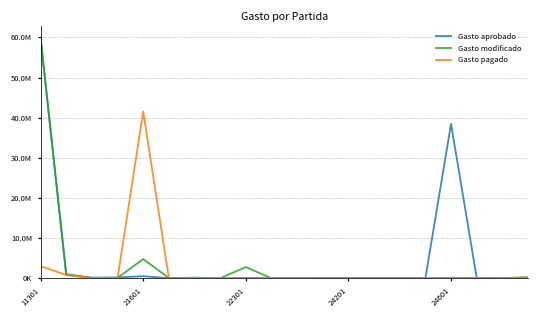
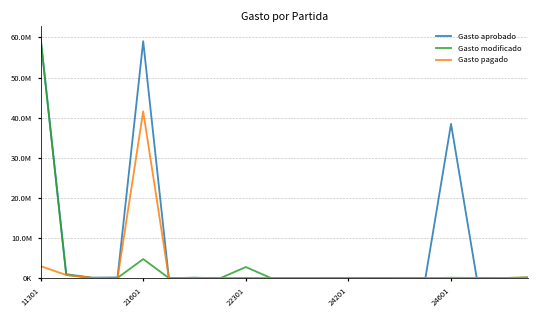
Gasto aprobado, 21601: 1000000 -> 59000000
